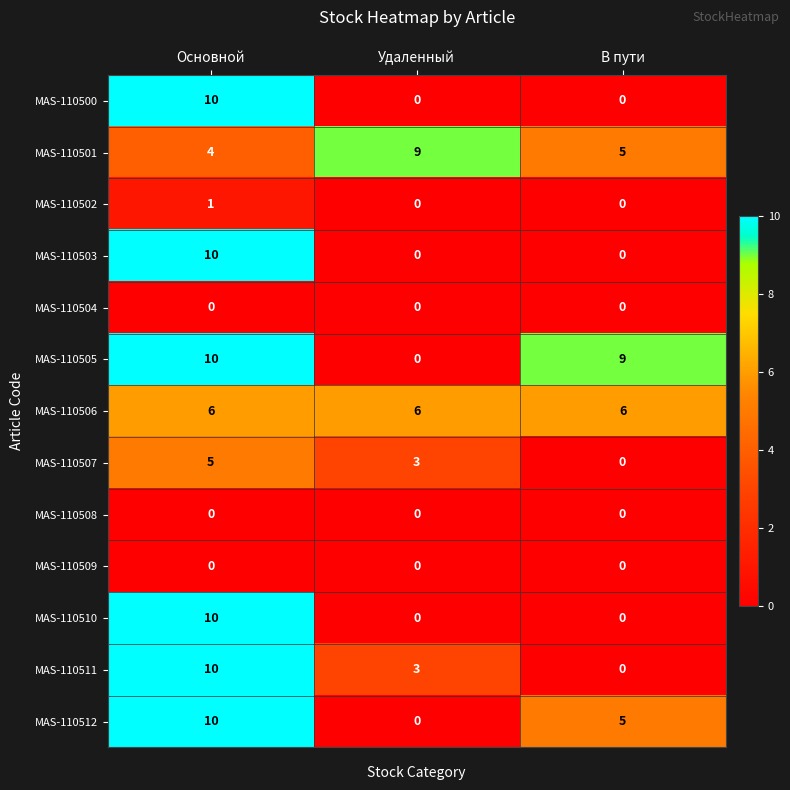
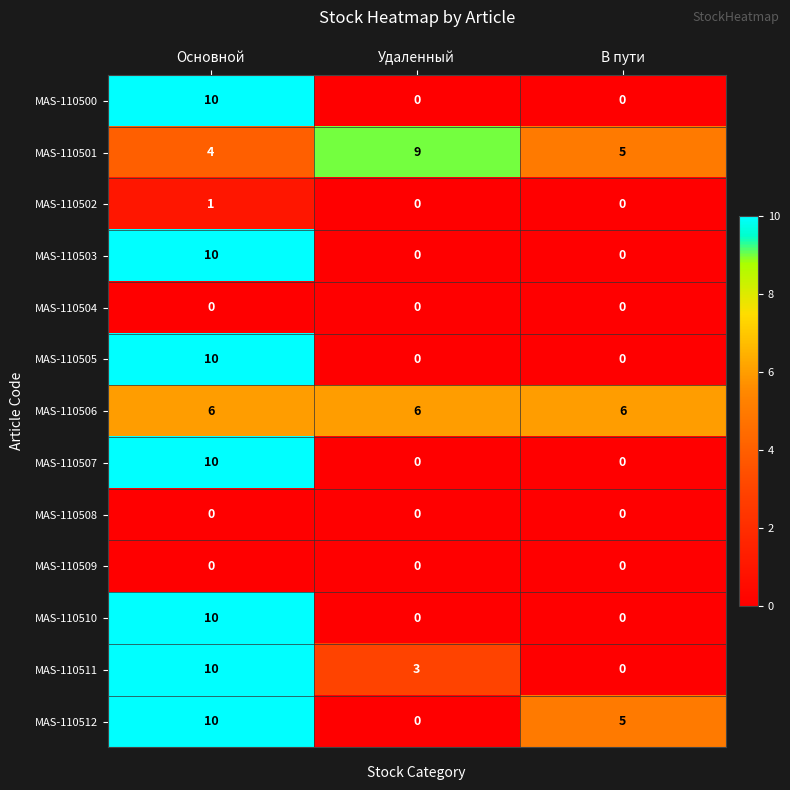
MAS-110505, В пути: 9 -> 0
MAS-110507, Основной: 5 -> 10
MAS-110507, Удаленный: 3 -> 0
